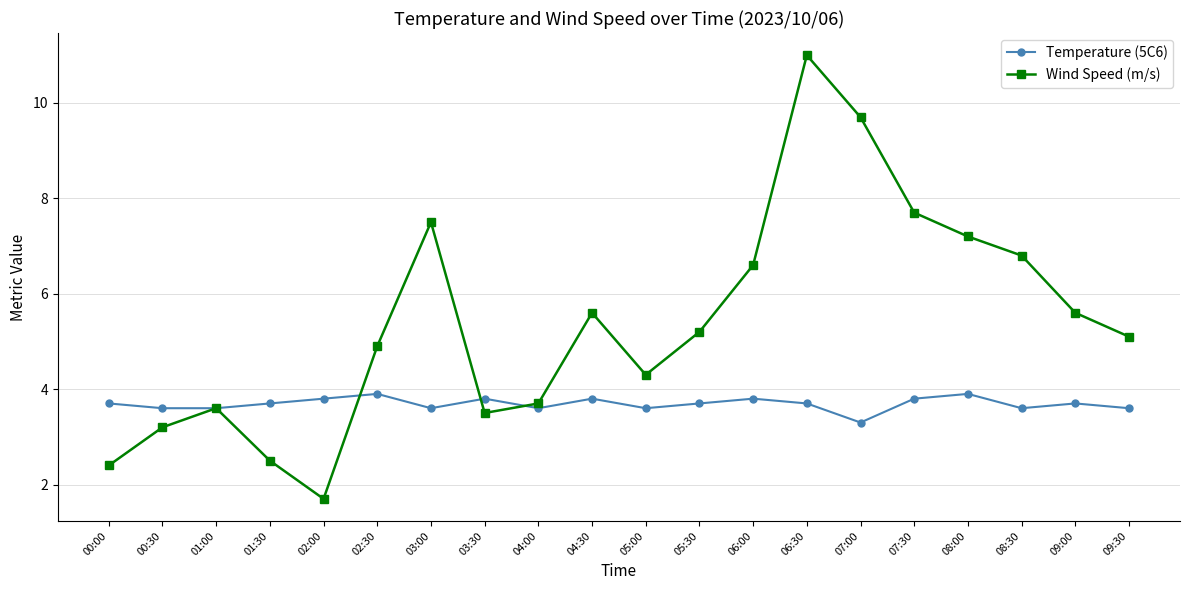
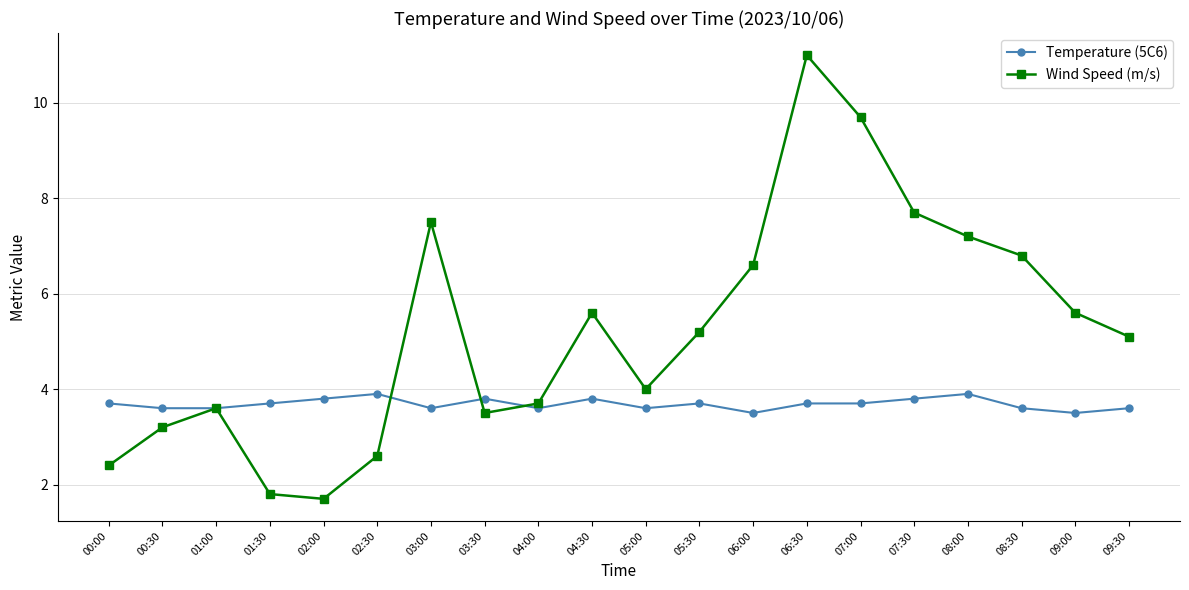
Wind Speed (m/s), 01:30: 2.5 -> 1.8
Wind Speed (m/s), 02:30: 4.9 -> 2.6
Wind Speed (m/s), 05:00: 4.3 -> 4.0
Temperature (5C6), 06:00: 3.8 -> 3.5
Temperature (5C6), 07:00: 3.3 -> 3.7
Temperature (5C6), 09:00: 3.7 -> 3.5
